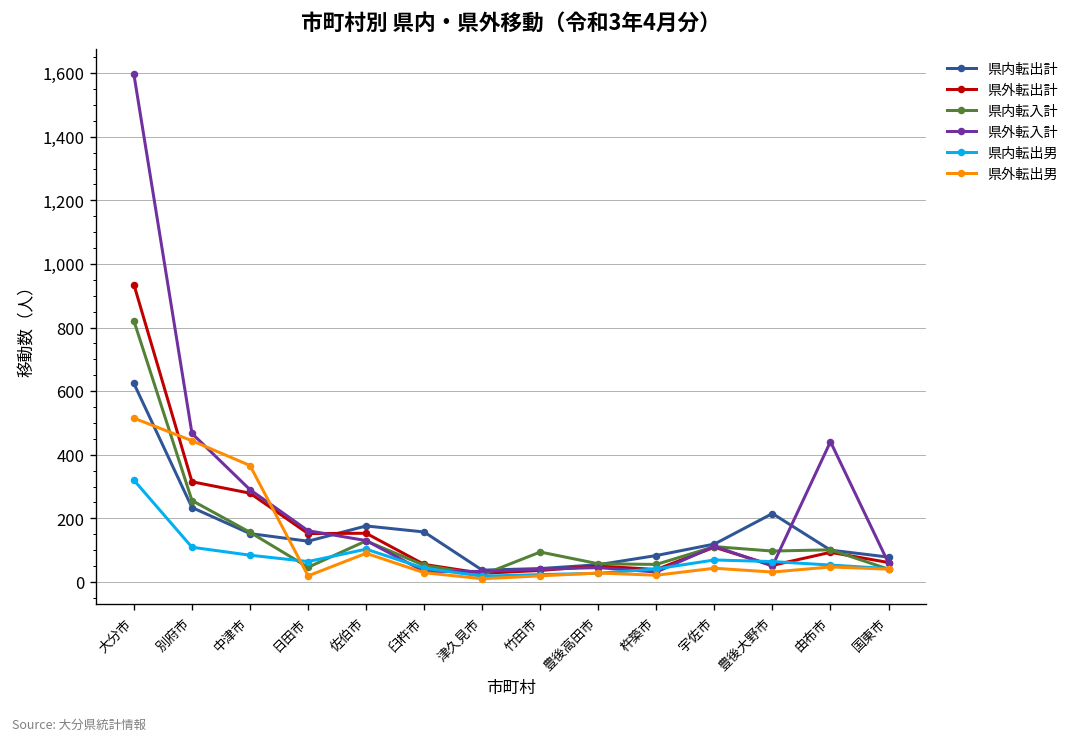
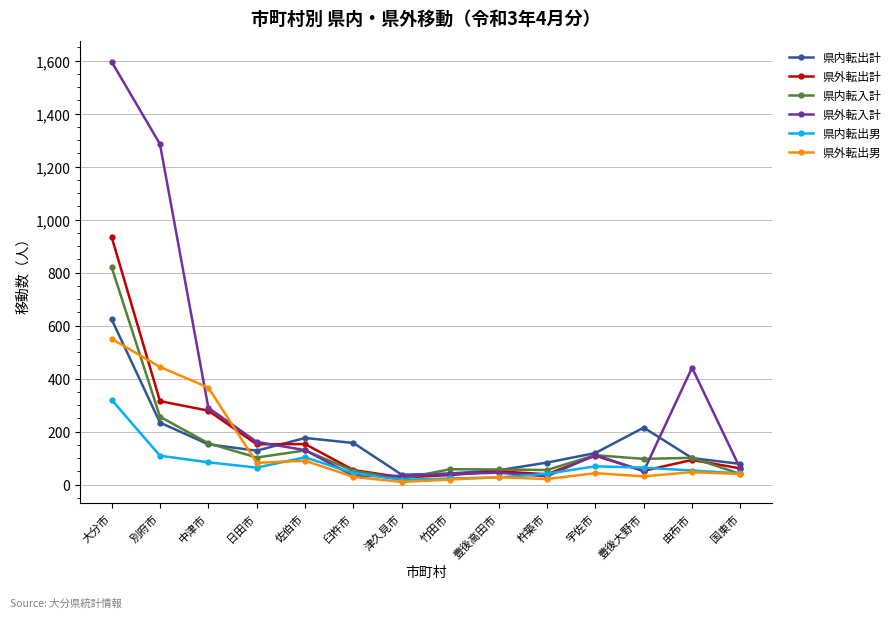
県外転出男, 大分市: 520 -> 550
県外転入計, 別府市: 470 -> 1,290
県内転入計, 日田市: 50 -> 100
県外転出男, 日田市: 20 -> 80
県内転入計, 竹田市: 90 -> 60
